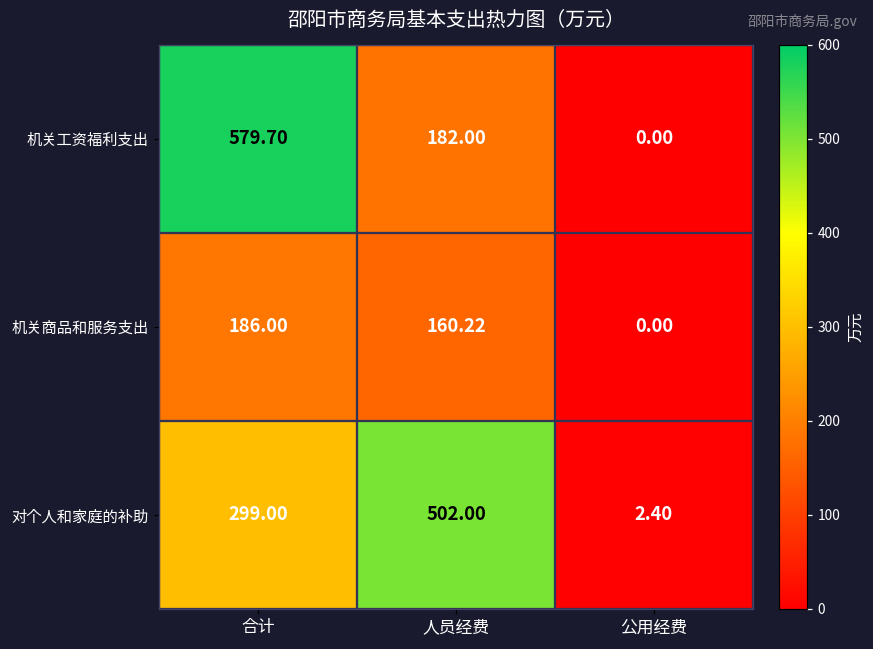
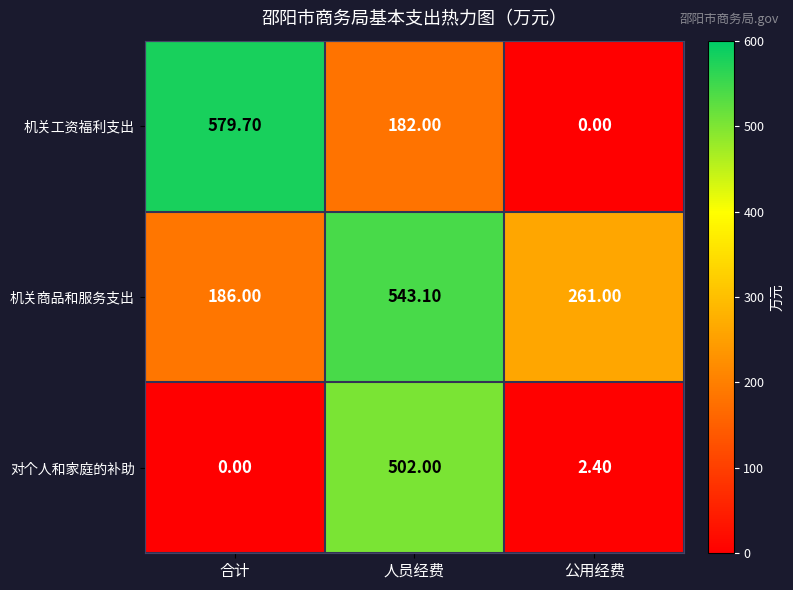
机关商品和服务支出, 人员经费: 160.22 -> 543.10
机关商品和服务支出, 公用经费: 0.00 -> 261.00
对个人和家庭的补助, 合计: 299.00 -> 0.00
